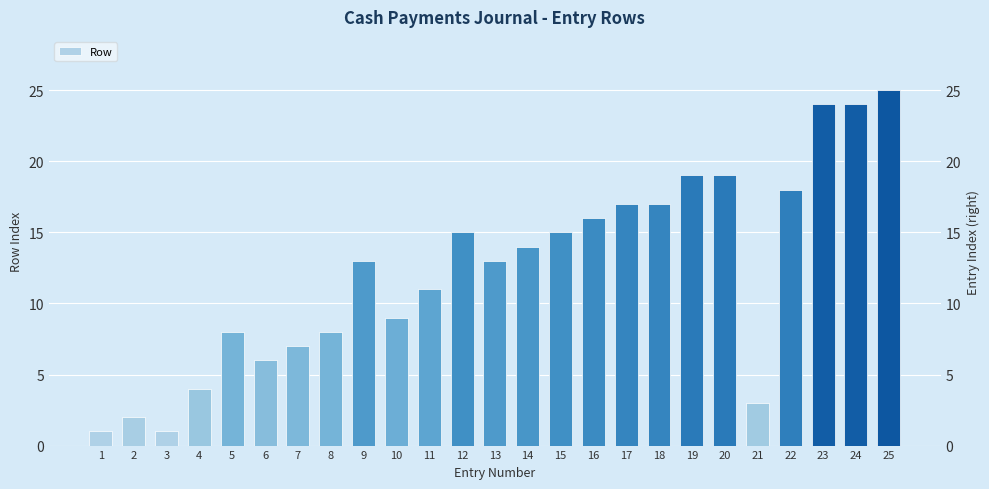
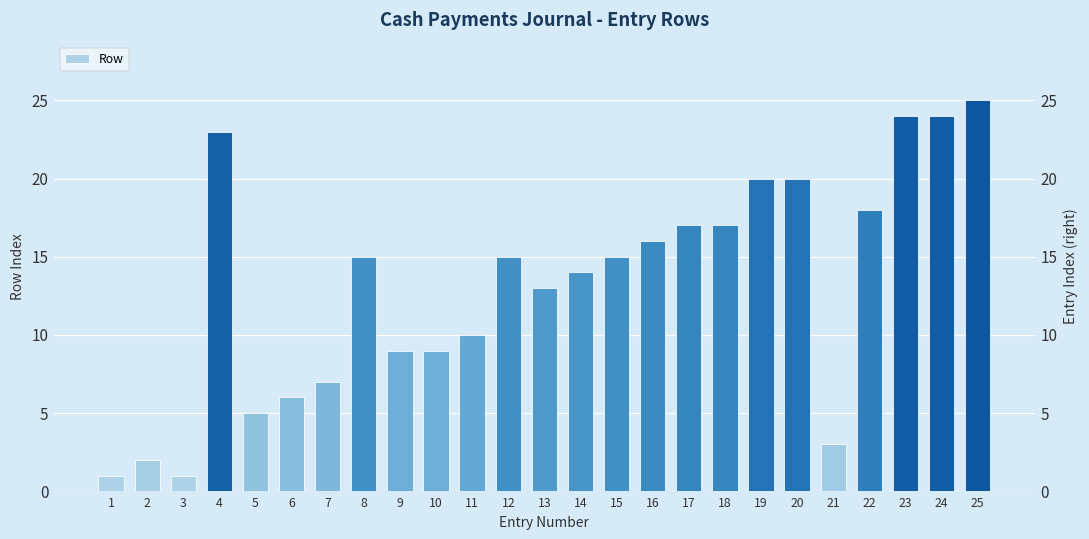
4: 4 -> 23
5: 8 -> 5
8: 8 -> 15
9: 13 -> 9
11: 11 -> 10
19: 19 -> 20
20: 19 -> 20
